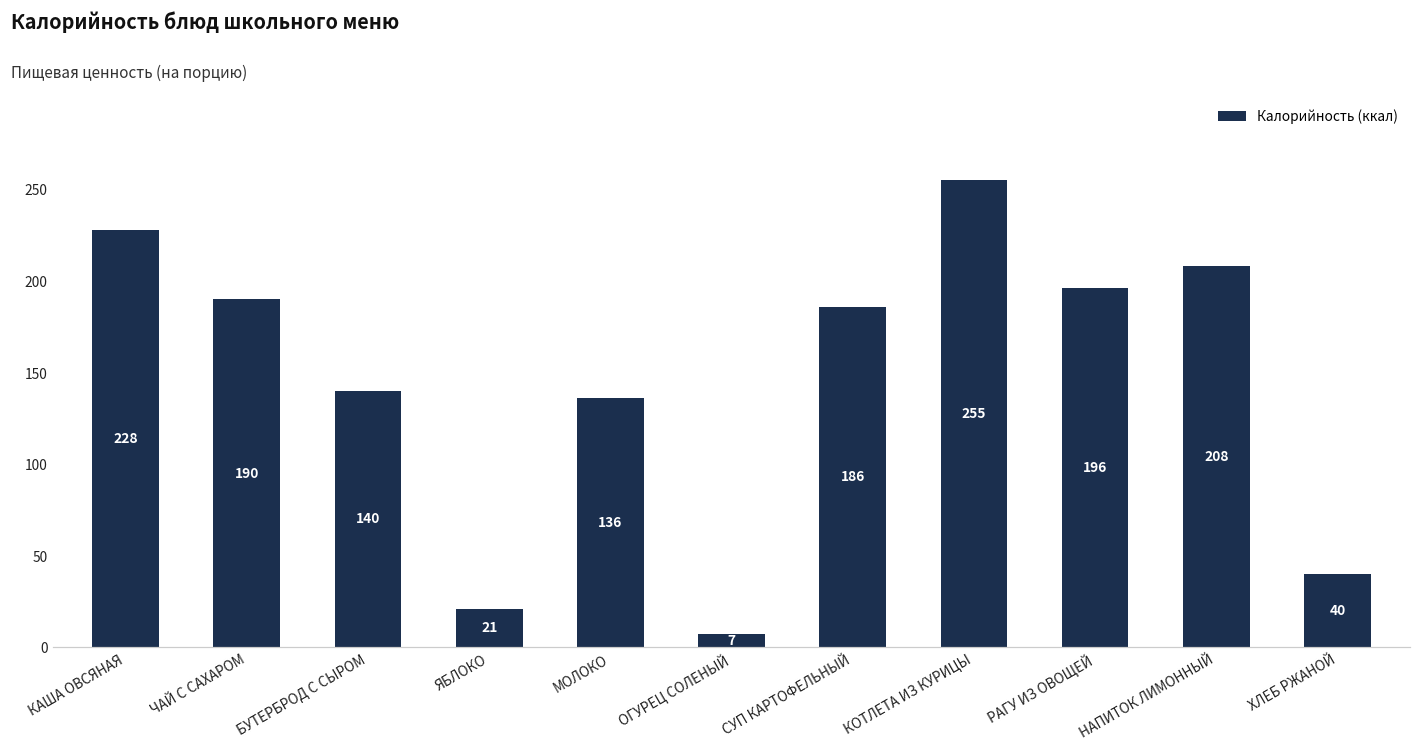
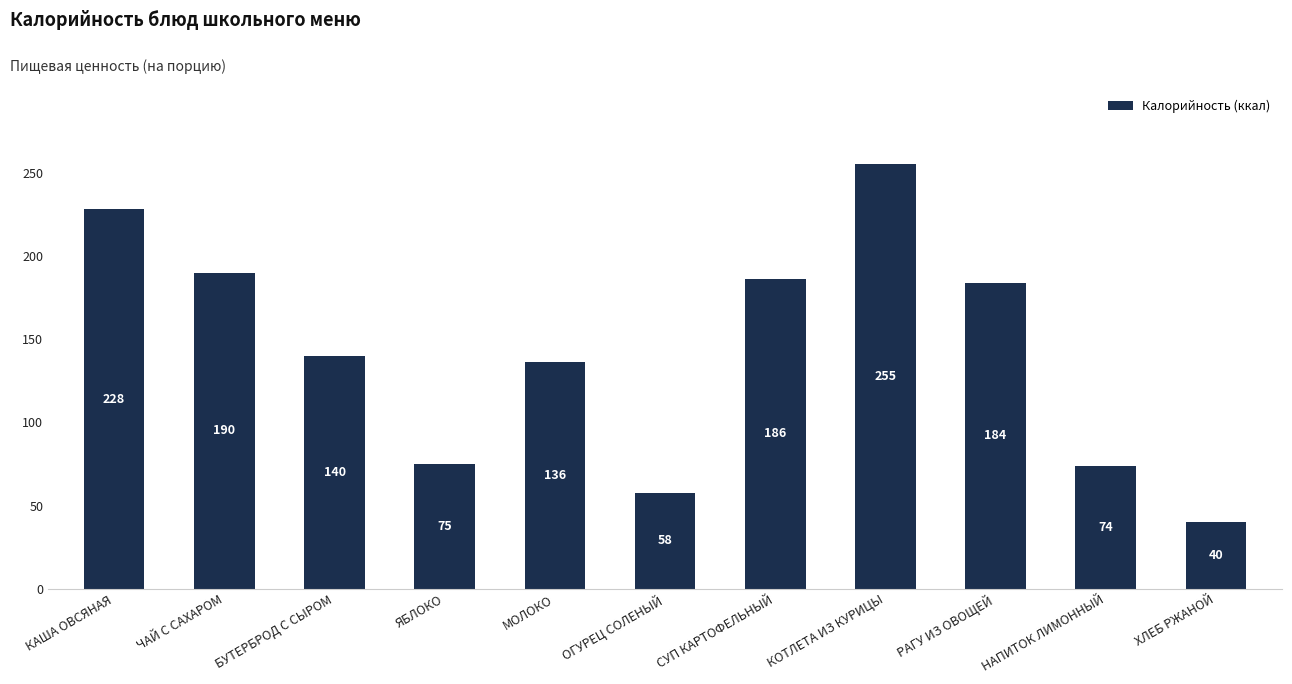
ЯБЛОКО: 21 -> 75
ОГУРЕЦ СОЛЕНЫЙ: 7 -> 58
РАГУ ИЗ ОВОЩЕЙ: 196 -> 184
НАПИТОК ЛИМОННЫЙ: 208 -> 74
